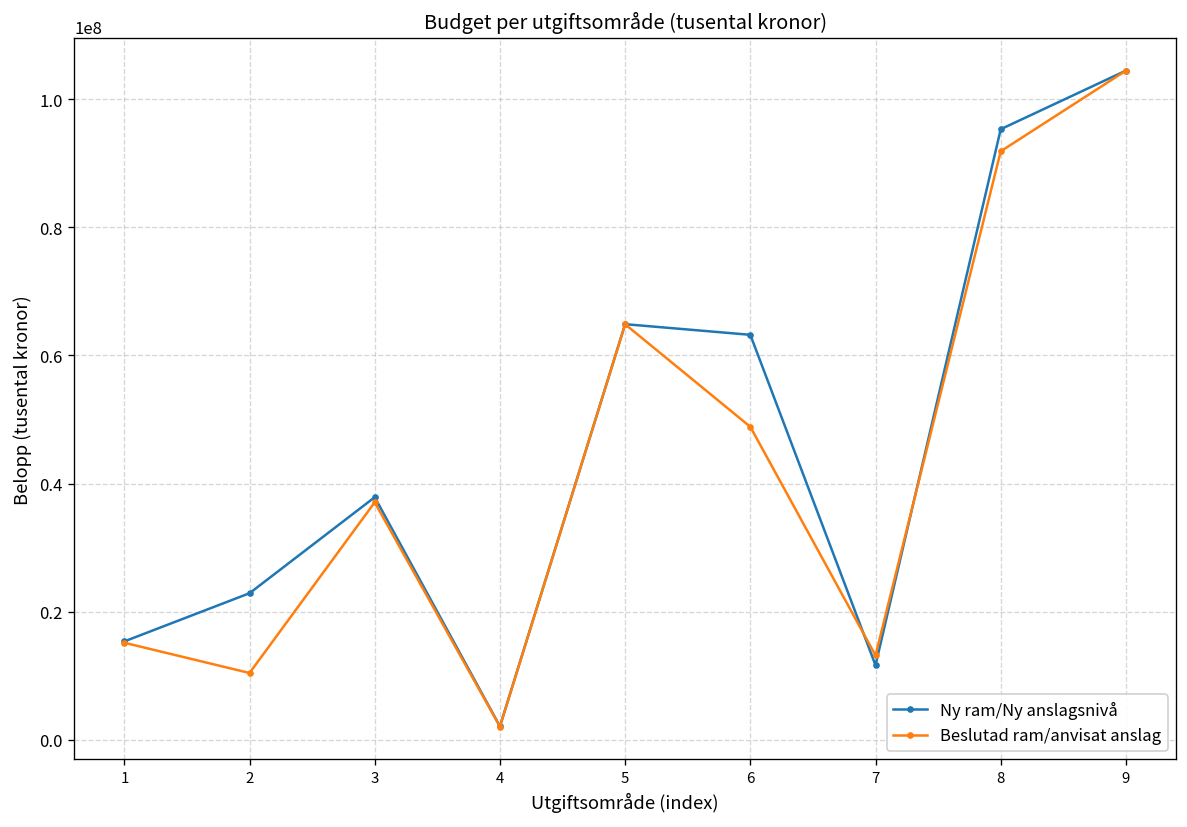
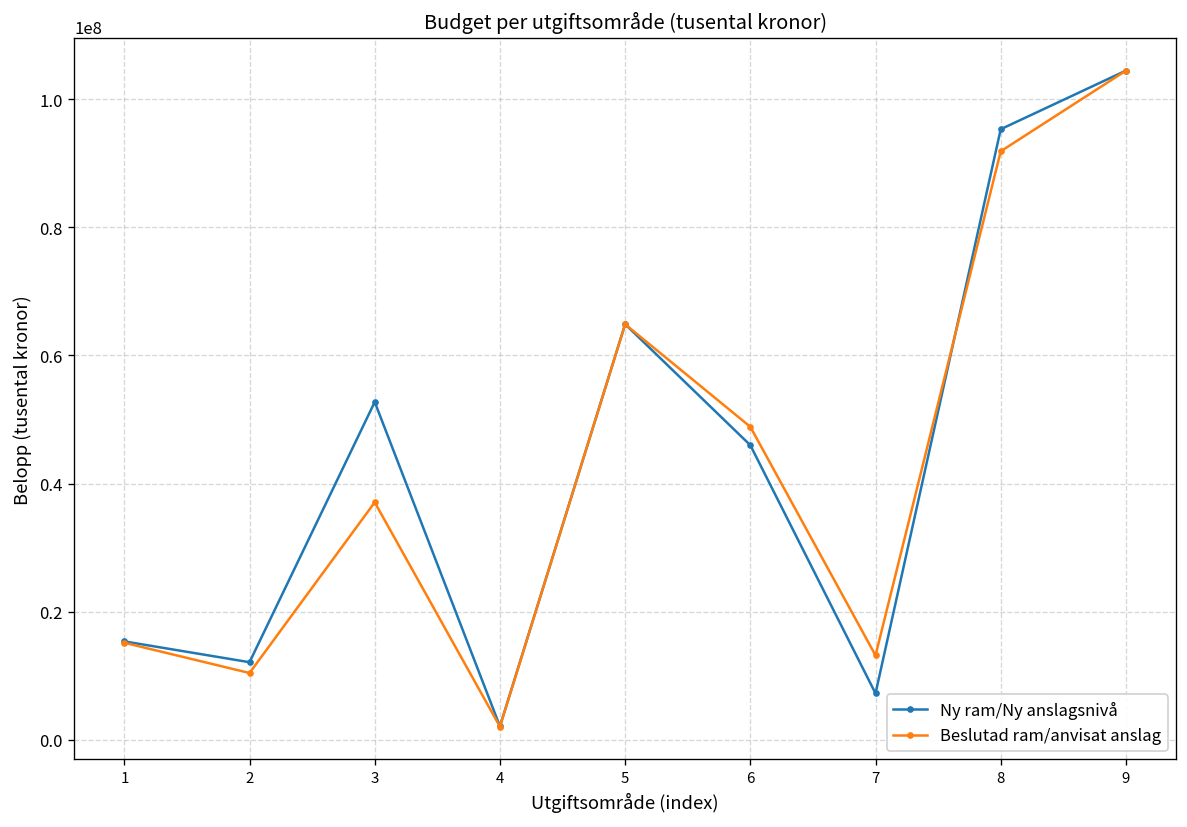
Ny ram/Ny anslagsnivå, 2: 23000000 -> 12000000
Ny ram/Ny anslagsnivå, 3: 38000000 -> 53000000
Ny ram/Ny anslagsnivå, 6: 63000000 -> 46000000
Ny ram/Ny anslagsnivå, 7: 12000000 -> 7000000
